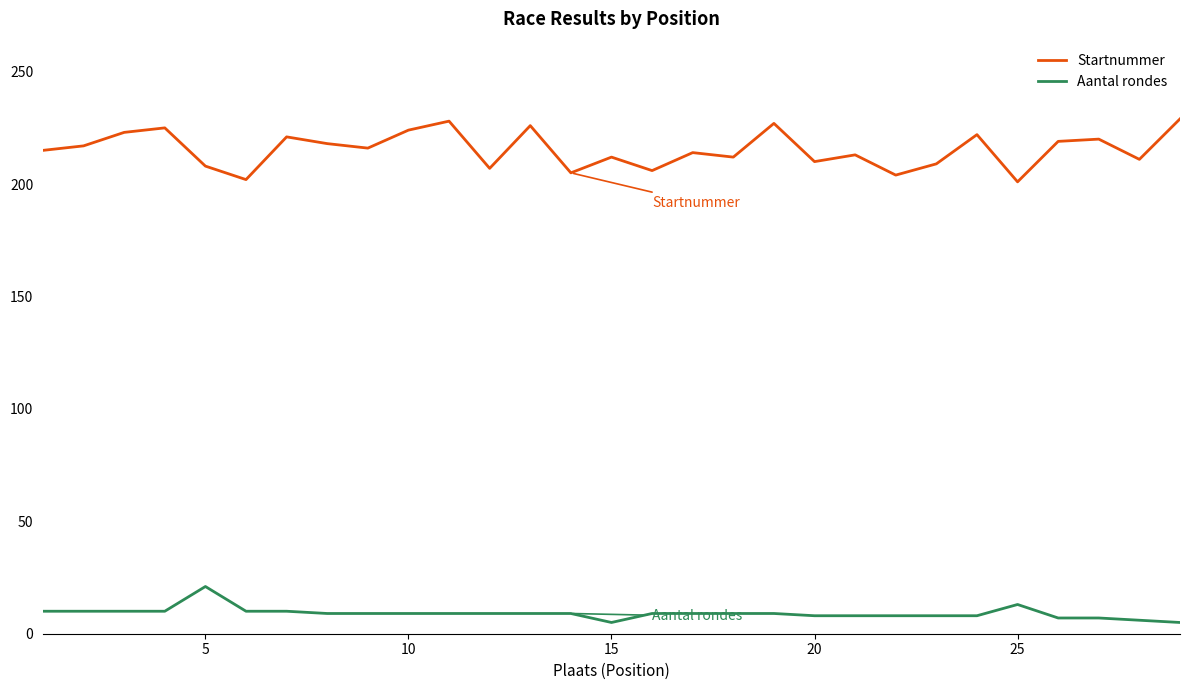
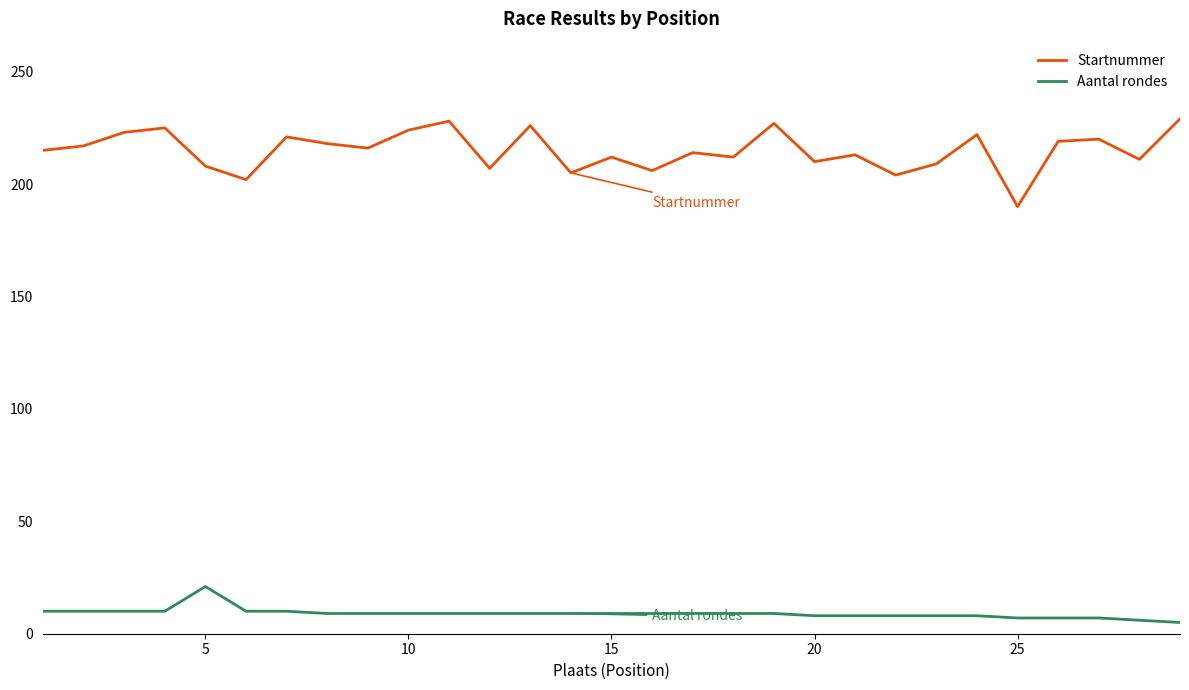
Aantal rondes, 15: 5 -> 9
Startnummer, 25: 201 -> 190
Aantal rondes, 25: 13 -> 7
